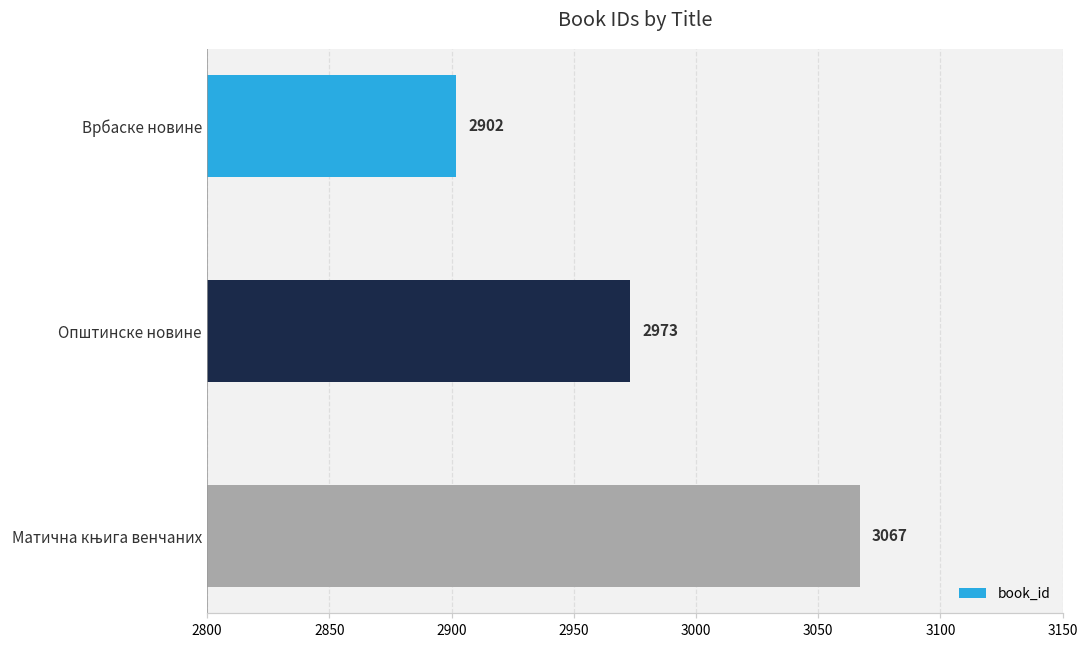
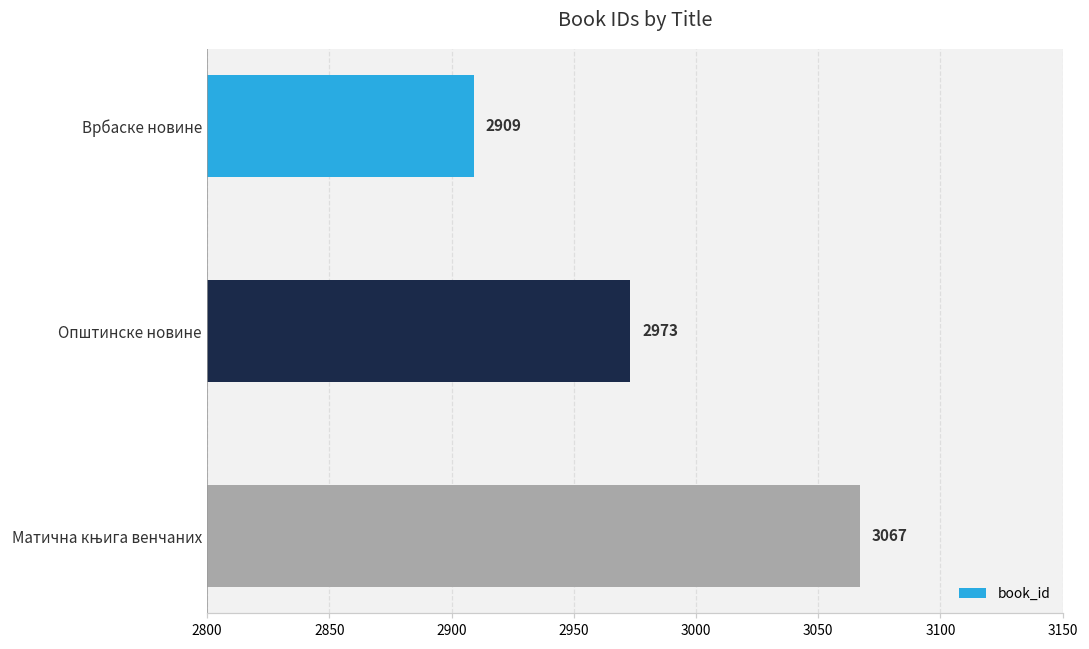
Врбаске новине: 2902 -> 2909
